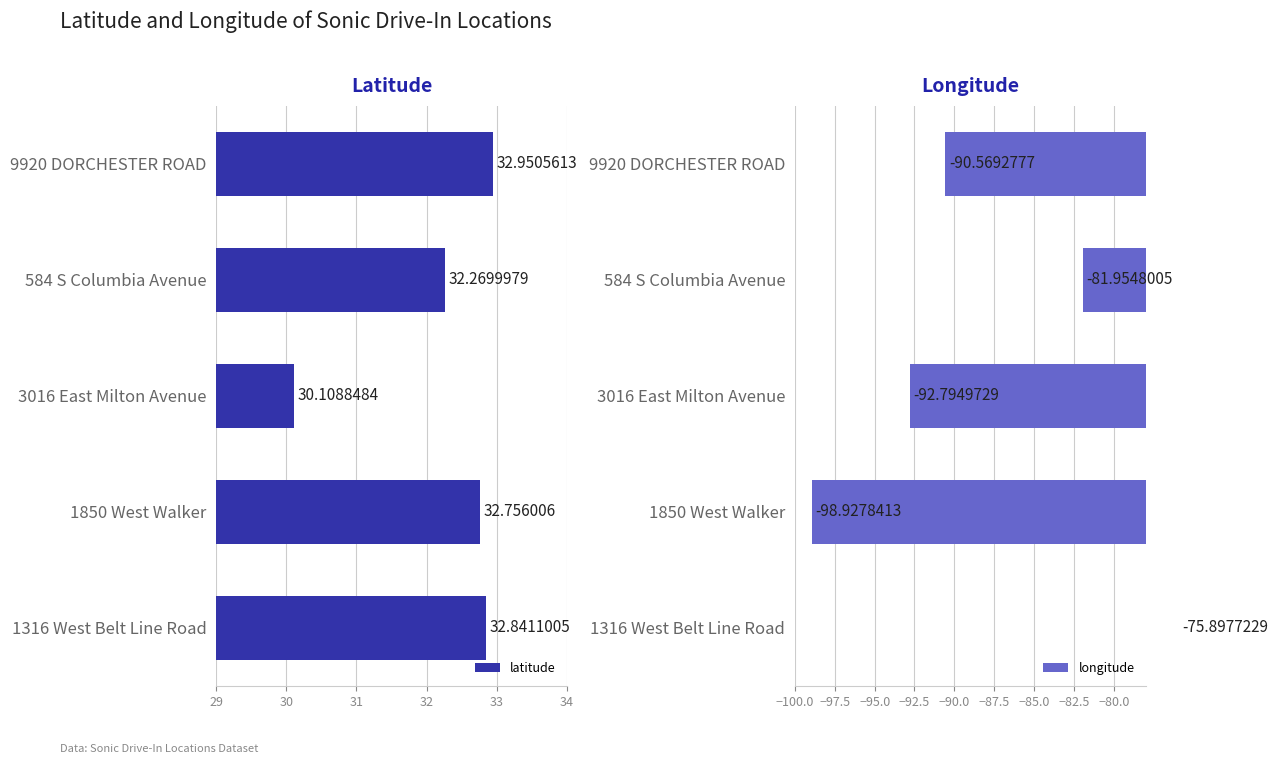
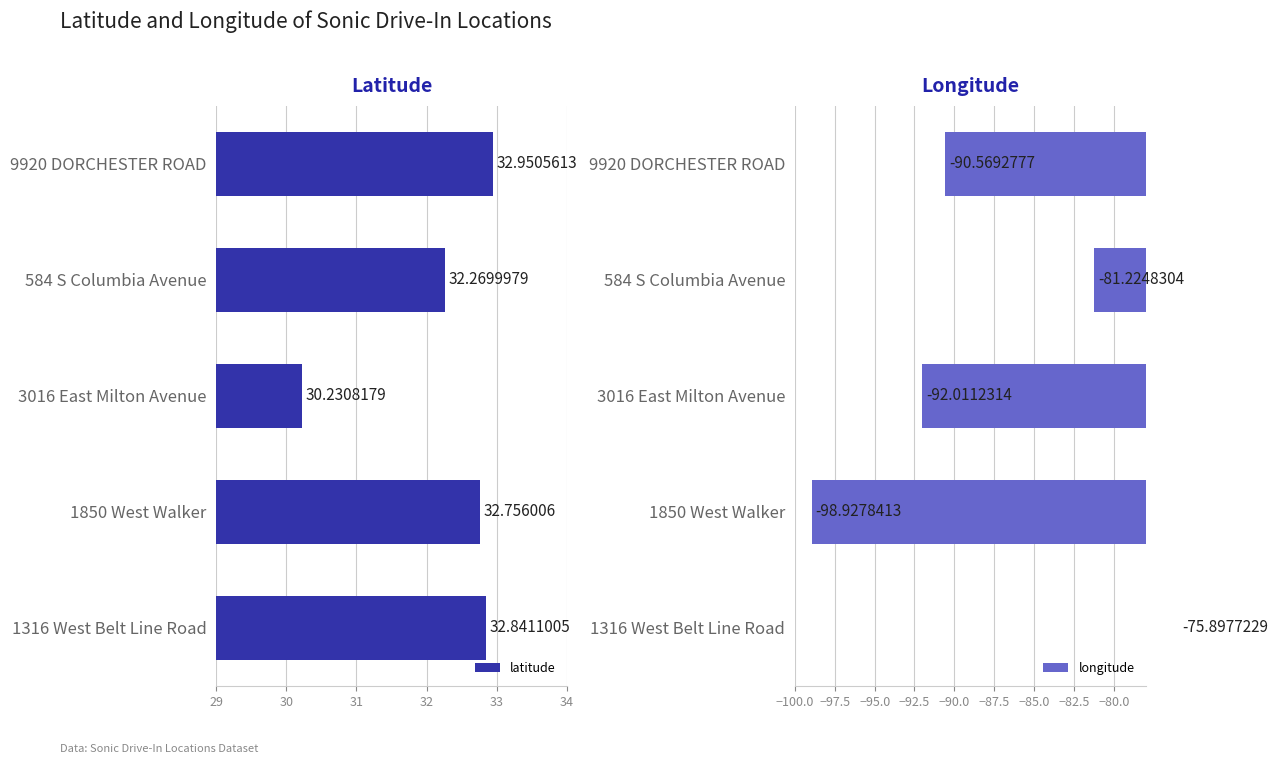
Latitude, 3016 East Milton Avenue: 30.1088484 -> 30.2308179
Longitude, 584 S Columbia Avenue: -81.9548005 -> -81.2248304
Longitude, 3016 East Milton Avenue: -92.7949729 -> -92.0112314
